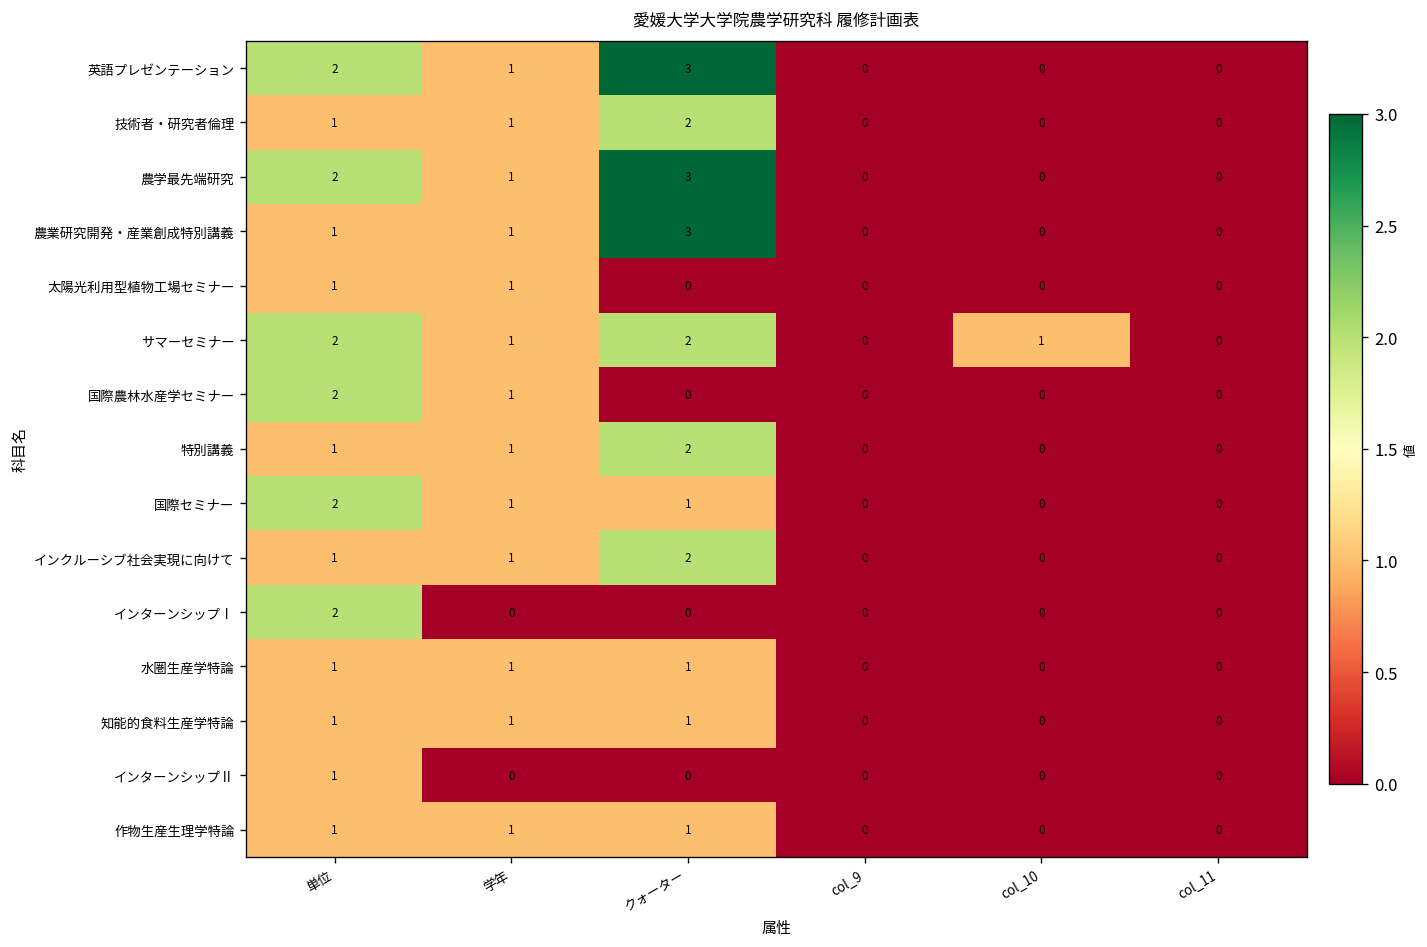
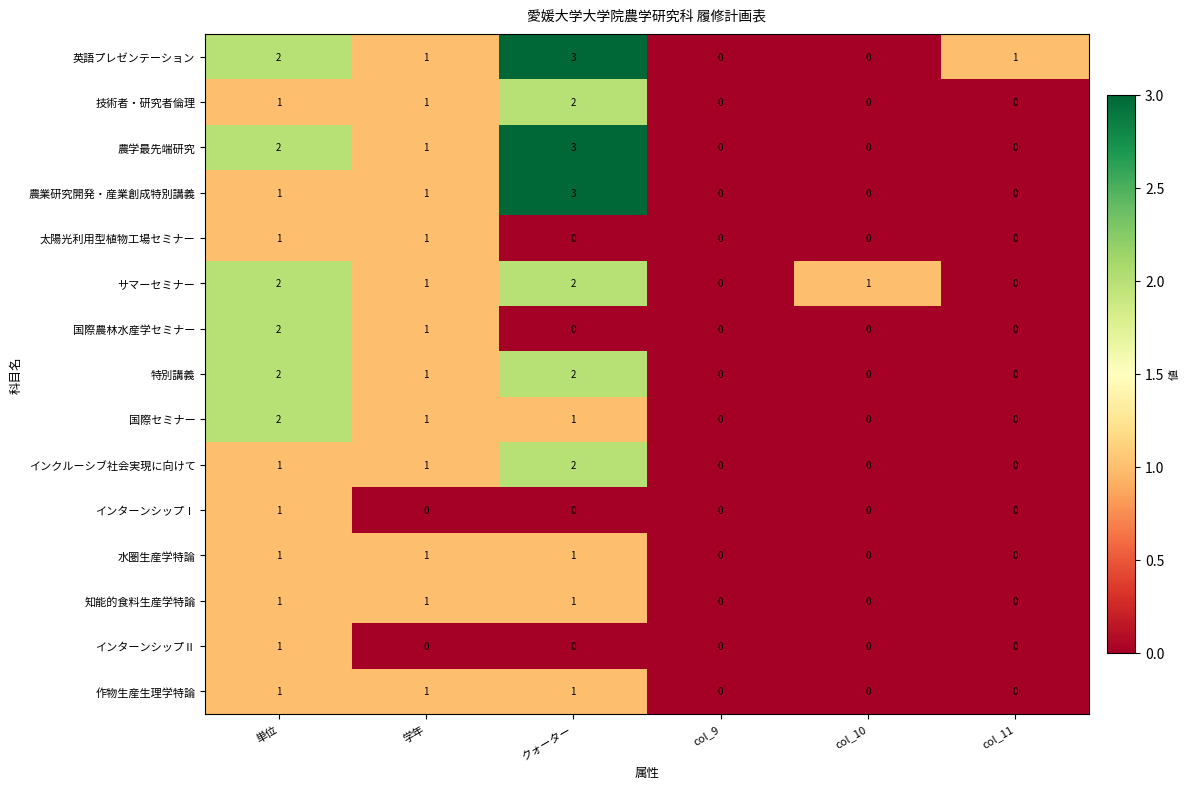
英語プレゼンテーション, col_11: 0 -> 1
特別講義, 単位: 1 -> 2
インターンシップⅠ, 単位: 2 -> 1
